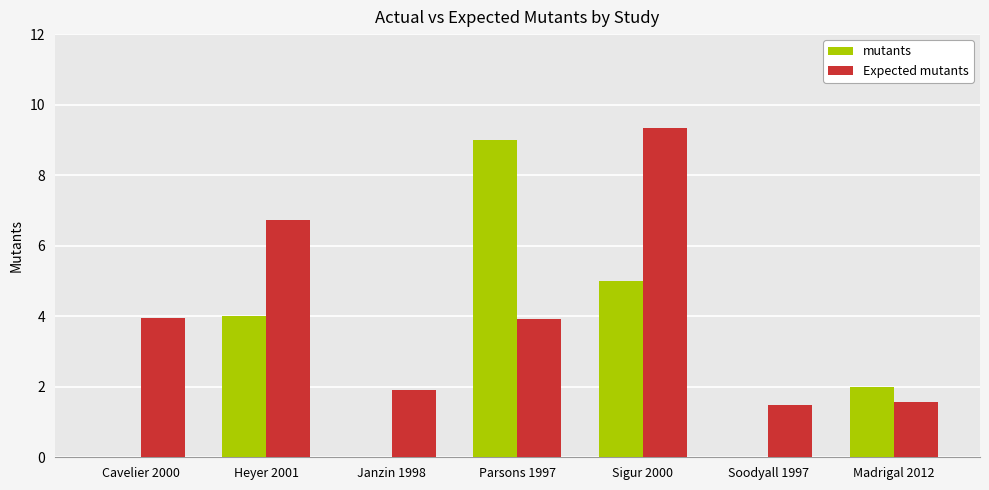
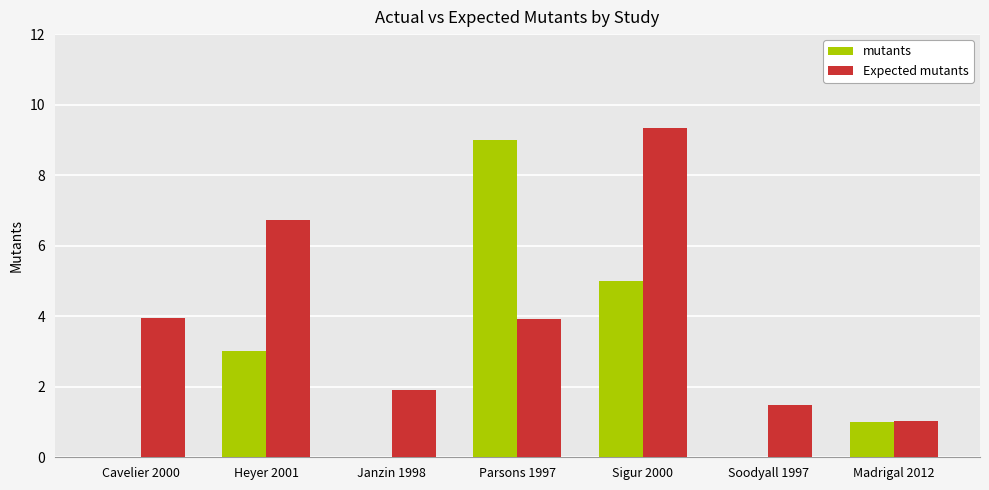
mutants, Heyer 2001: 4 -> 3
mutants, Madrigal 2012: 2 -> 1
Expected mutants, Madrigal 2012: 1.6 -> 1.0
